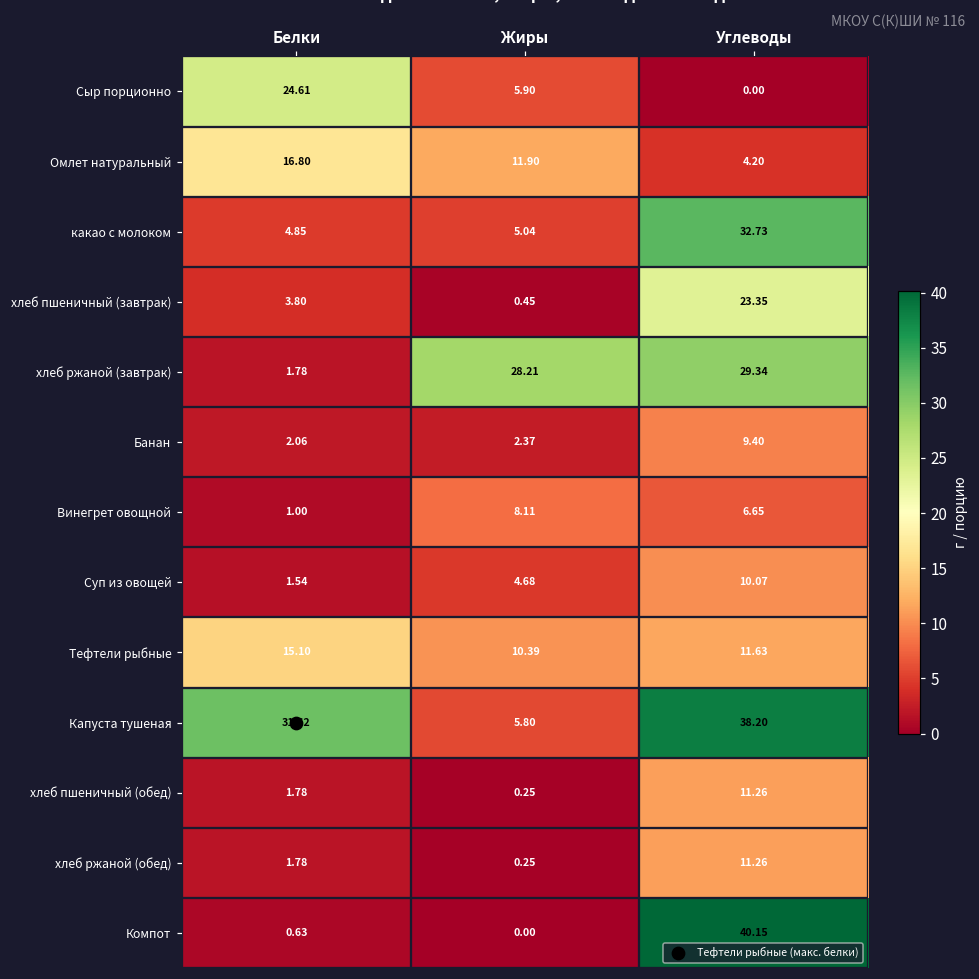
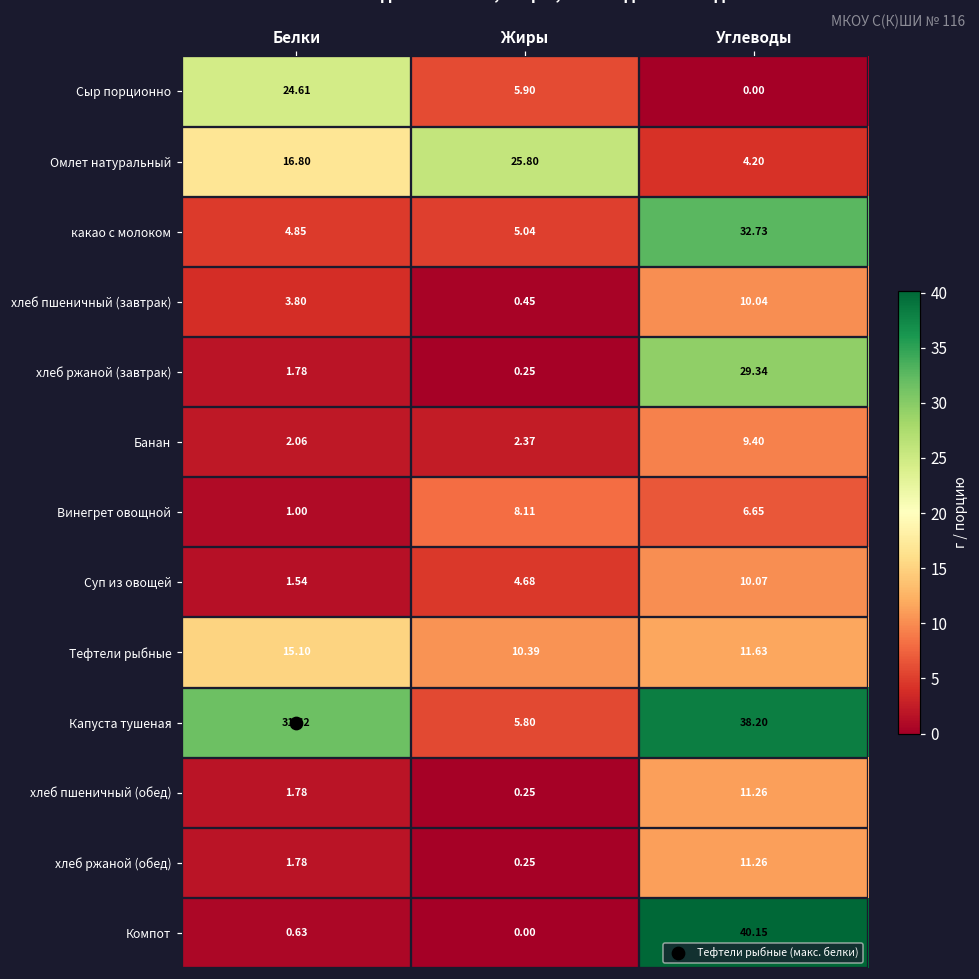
Омлет натуральный, Жиры: 11.90 -> 25.80
хлеб пшеничный (завтрак), Углеводы: 23.35 -> 10.04
хлеб ржаной (завтрак), Жиры: 28.21 -> 0.25
